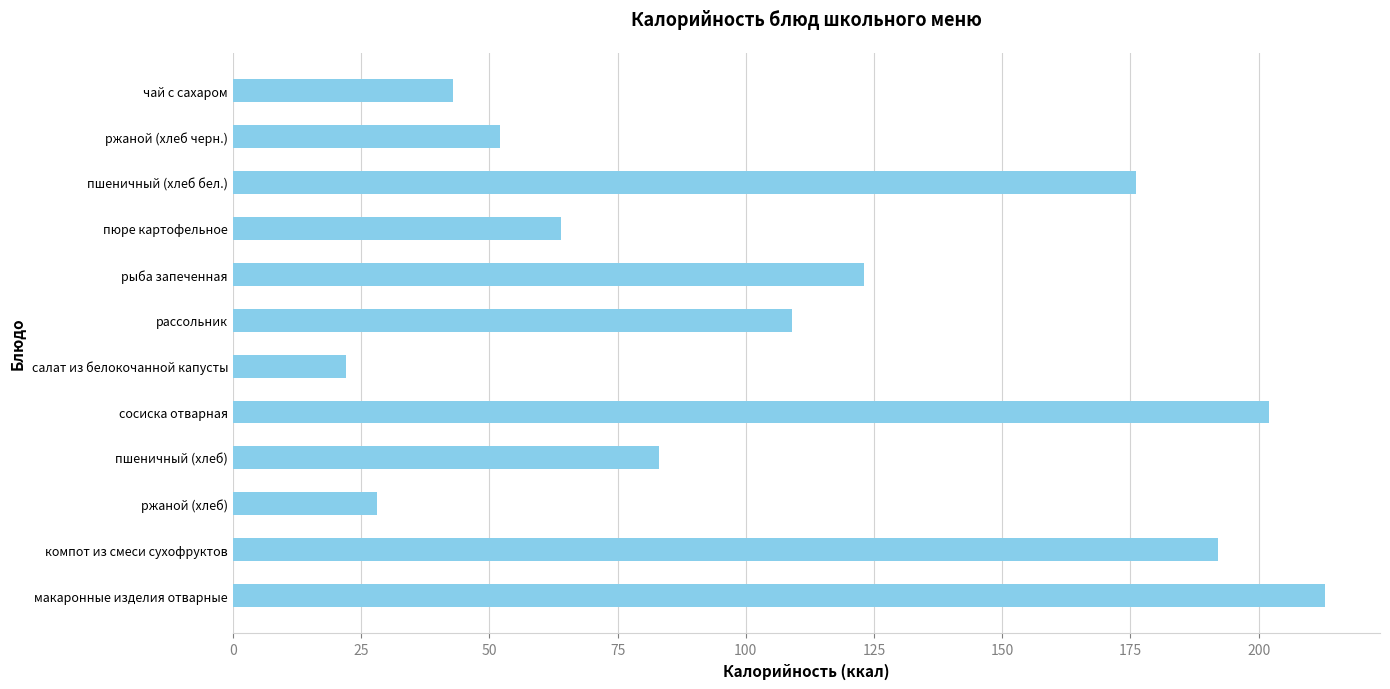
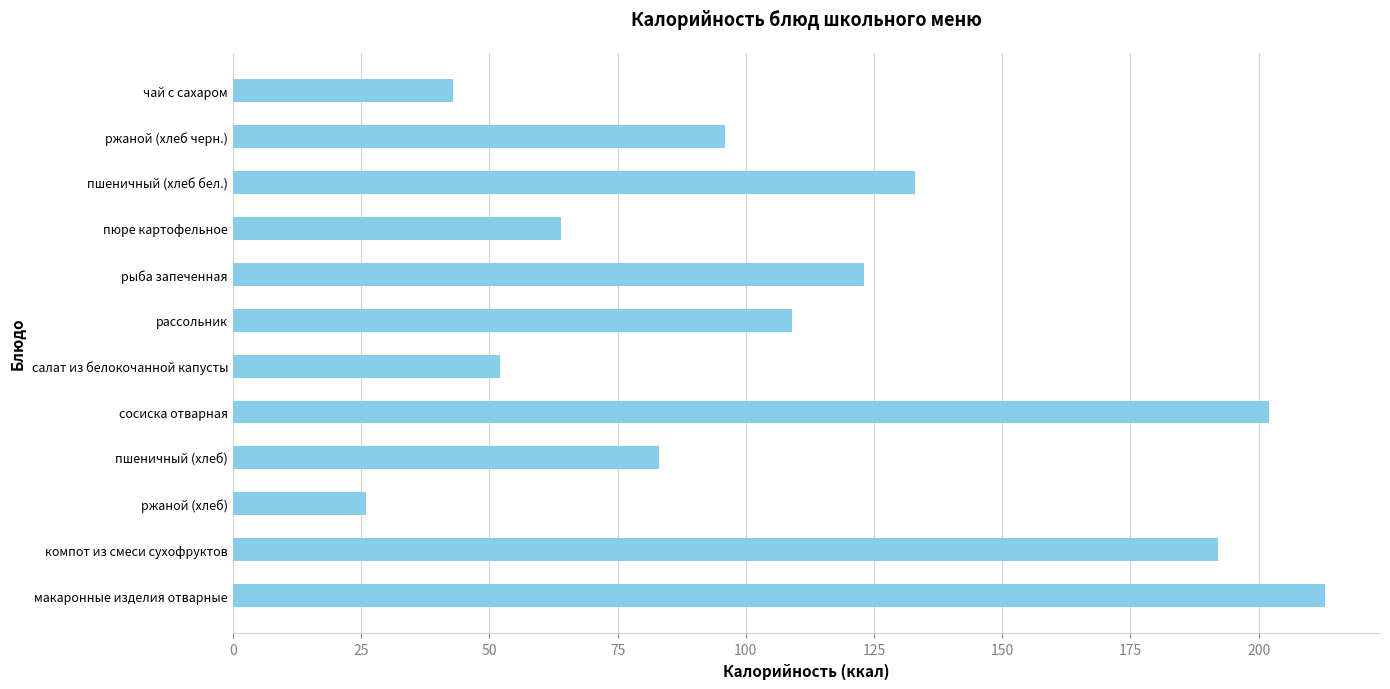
ржаной (хлеб черн.): 52 -> 96
пшеничный (хлеб бел.): 176 -> 133
салат из белокочанной капусты: 22 -> 52
ржаной (хлеб): 28 -> 26
